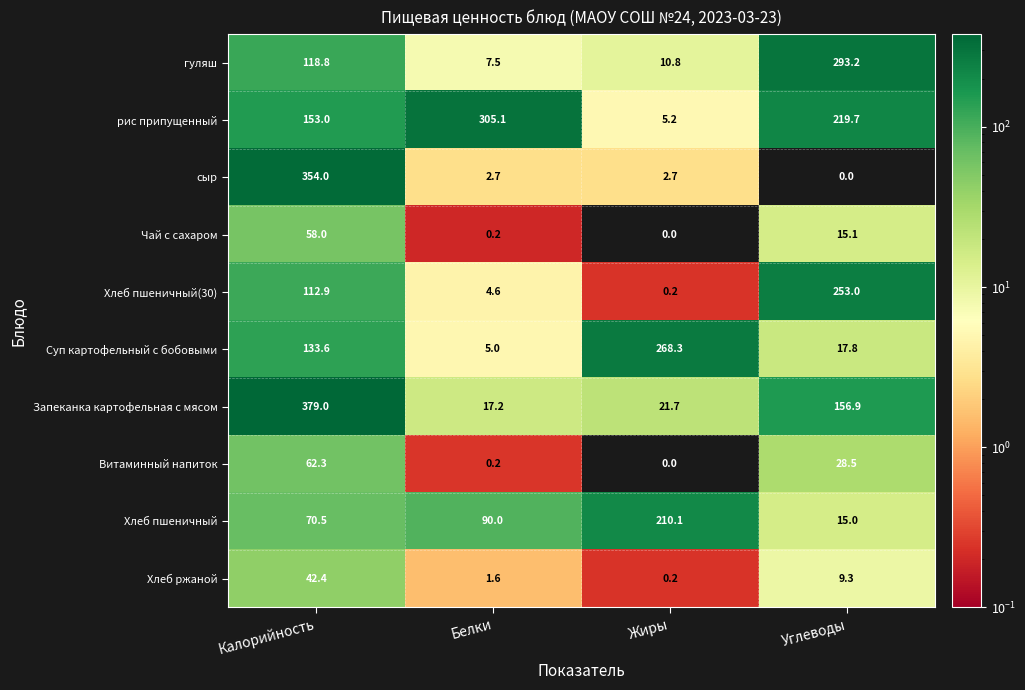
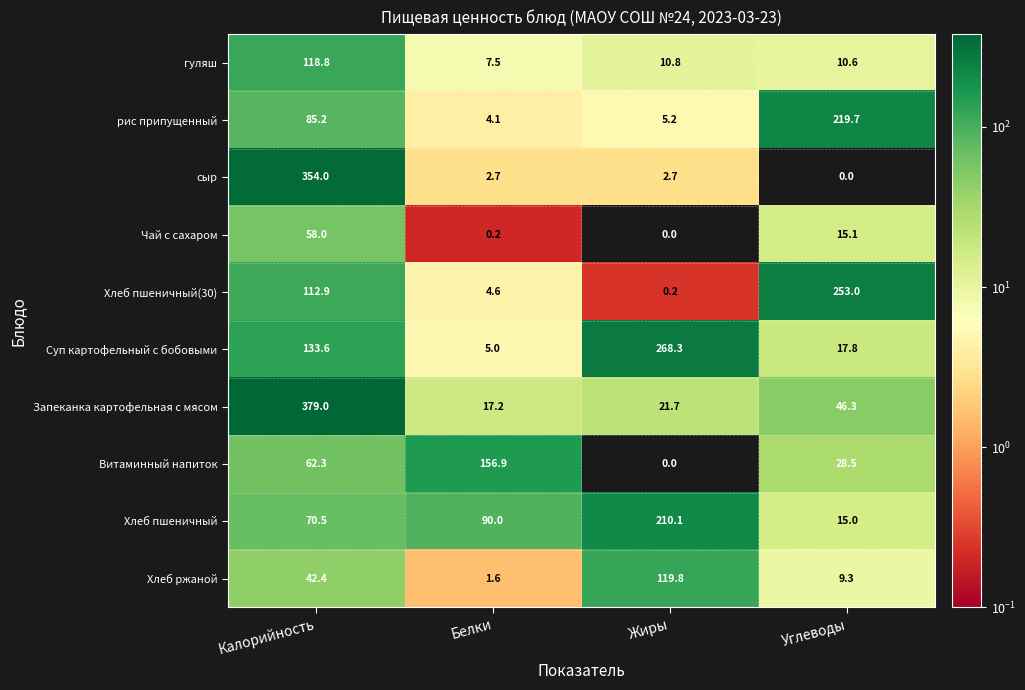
гуляш, Углеводы: 293.2 -> 10.6
рис припущенный, Калорийность: 153.0 -> 85.2
рис припущенный, Белки: 305.1 -> 4.1
Запеканка картофельная с мясом, Углеводы: 156.9 -> 46.3
Витаминный напиток, Белки: 0.2 -> 156.9
Хлеб ржаной, Жиры: 0.2 -> 119.8
